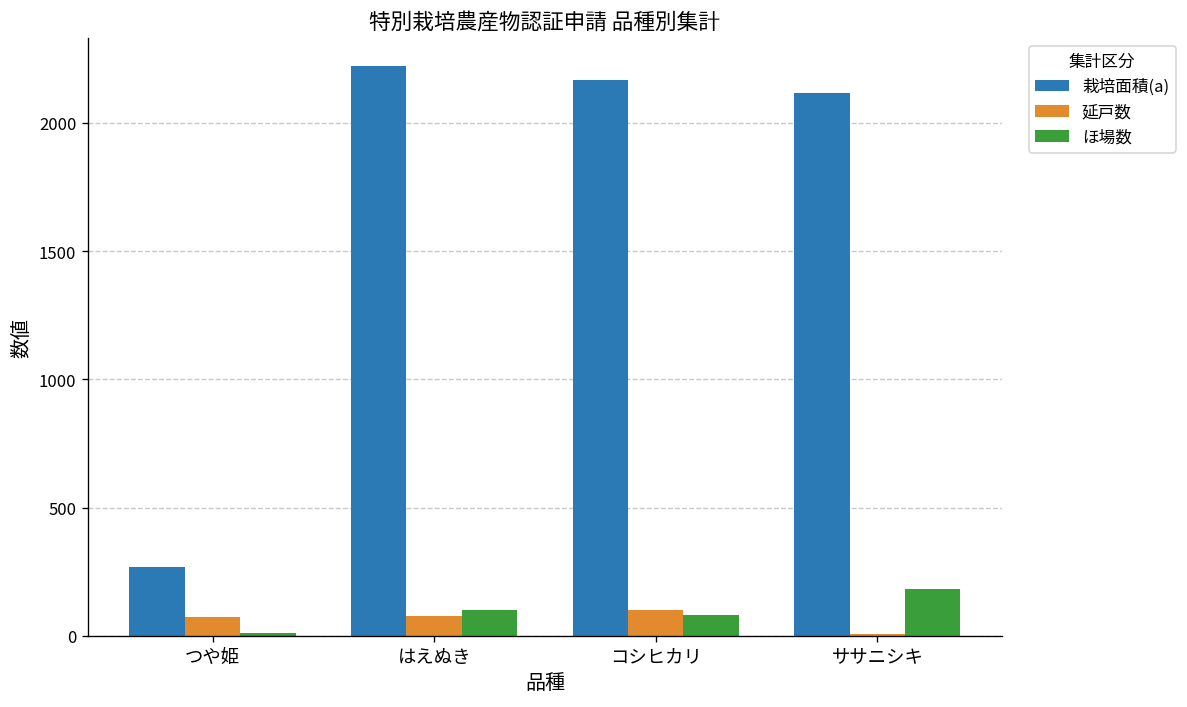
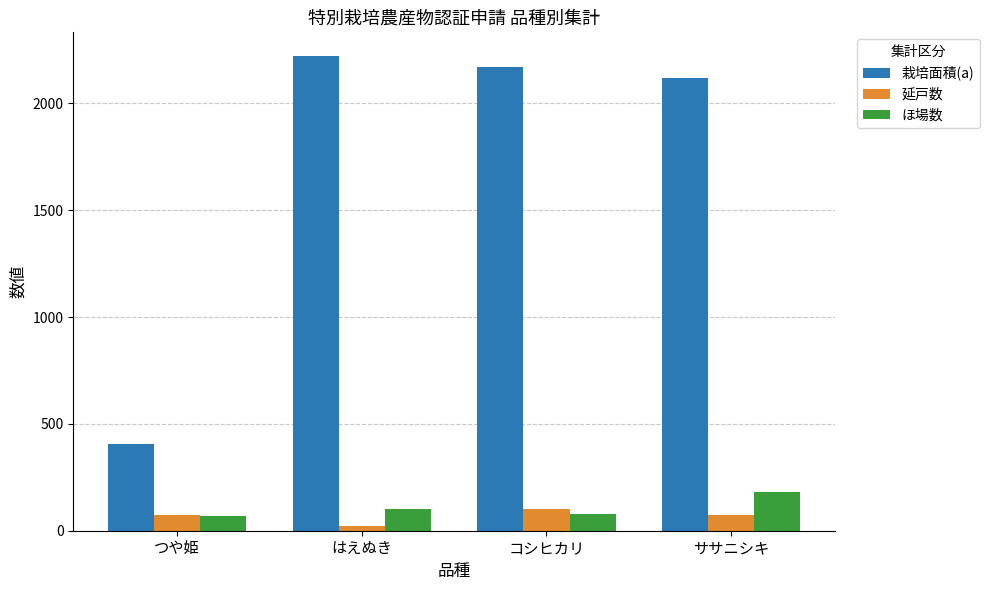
栽培面積(a), つや姫: 270 -> 410
ほ場数, つや姫: 10 -> 70
延戸数, はえぬき: 80 -> 20
延戸数, ササニシキ: 10 -> 80
